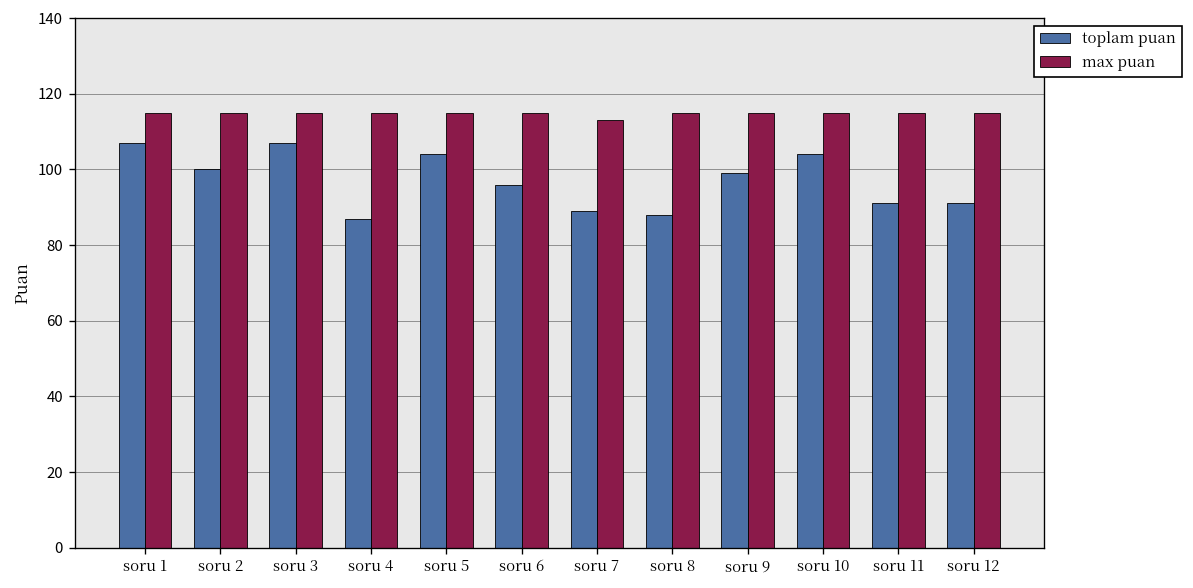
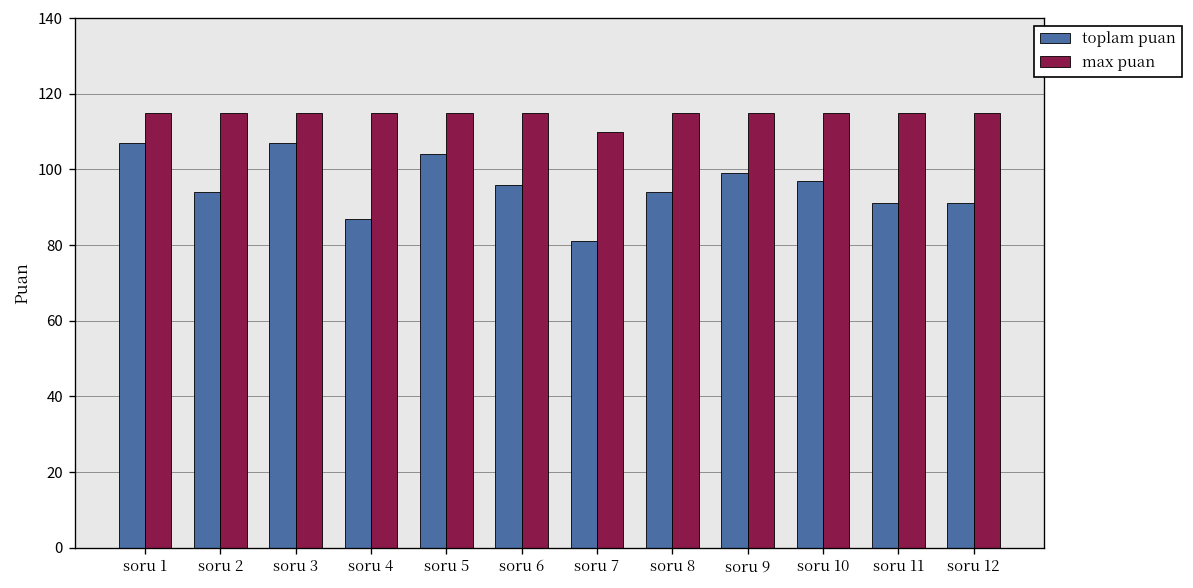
toplam puan, soru 2: 100 -> 94
toplam puan, soru 7: 89 -> 81
max puan, soru 7: 113 -> 110
toplam puan, soru 8: 88 -> 94
toplam puan, soru 10: 104 -> 97
